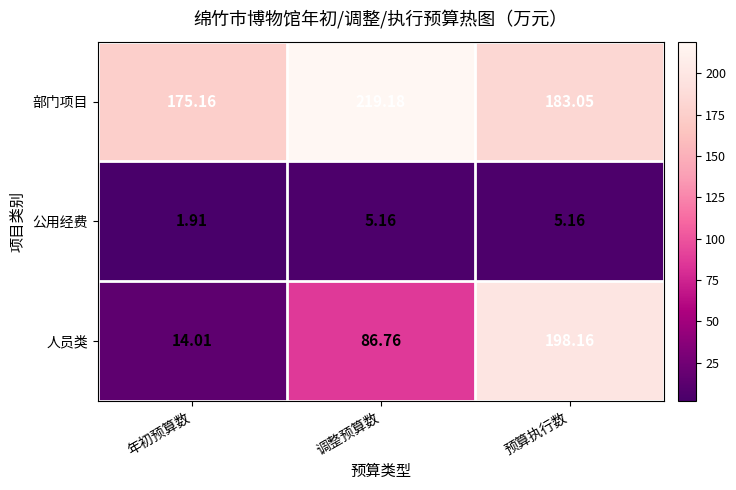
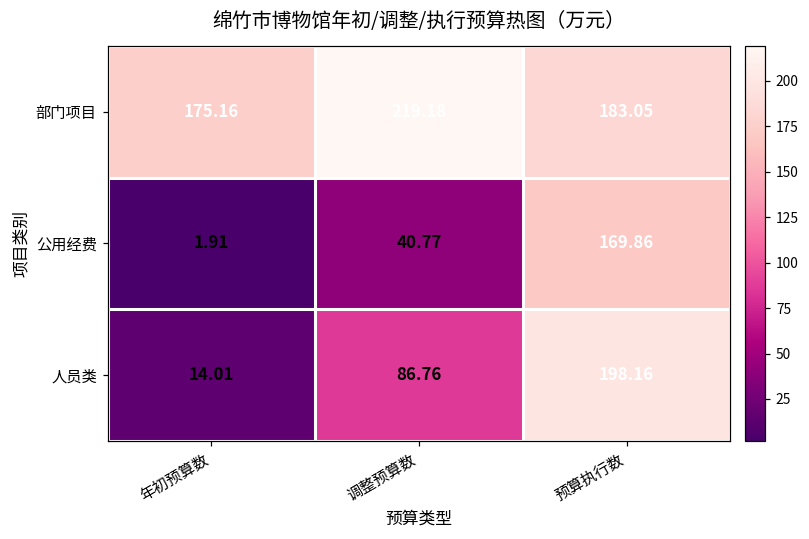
公用经费, 调整预算数: 5.16 -> 40.77
公用经费, 预算执行数: 5.16 -> 169.86
